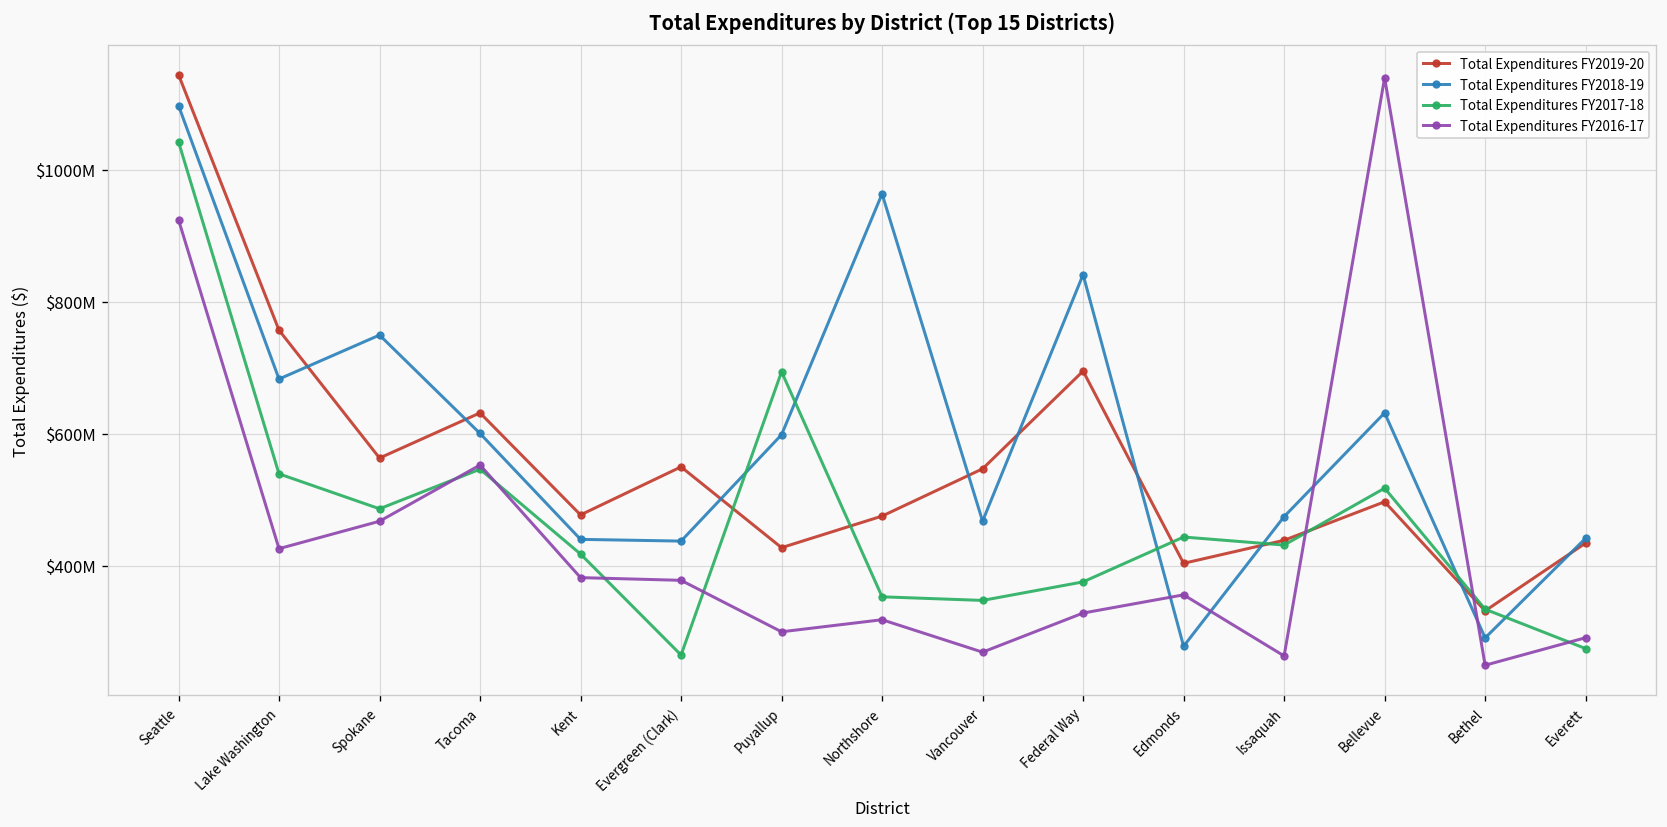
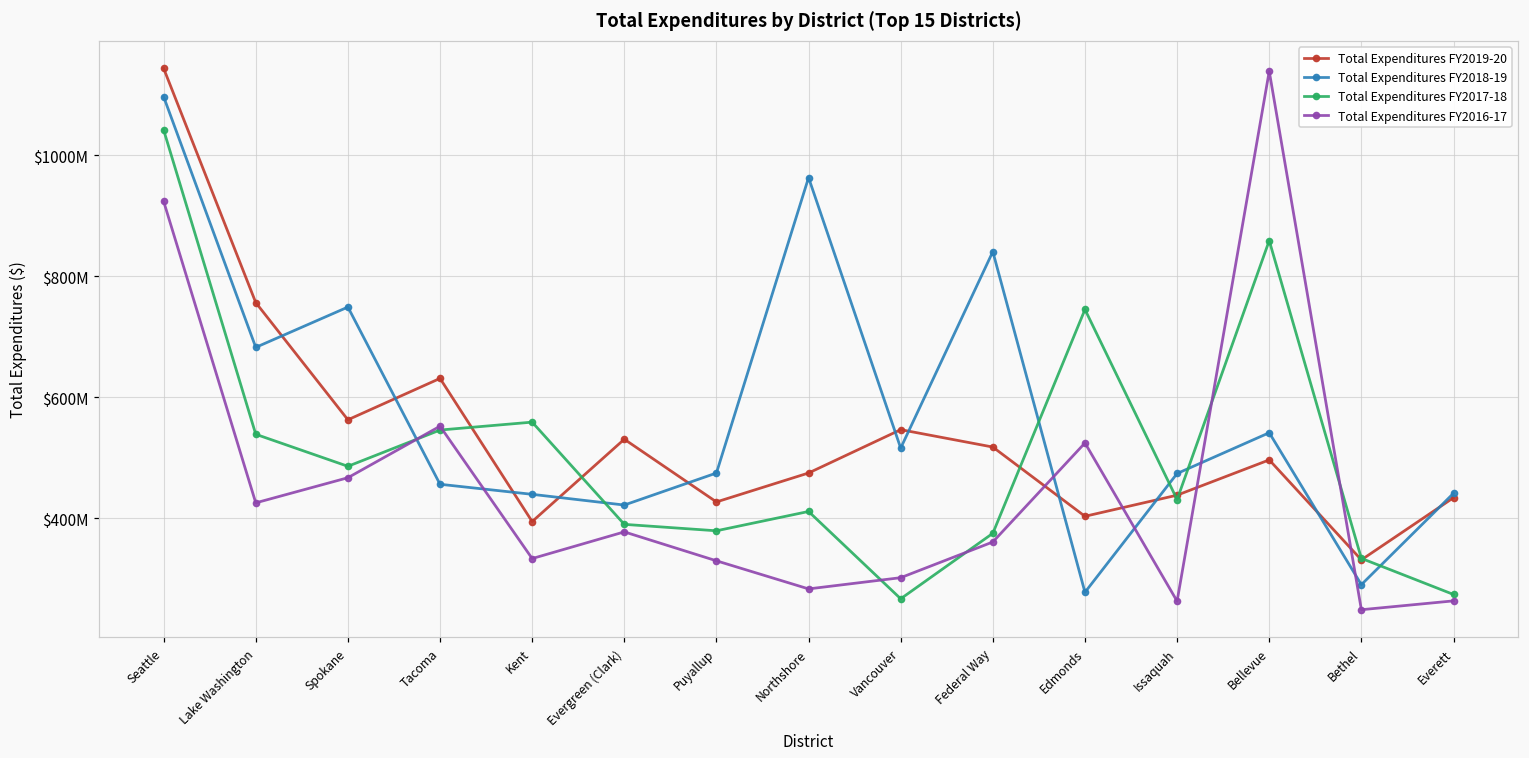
Total Expenditures FY2018-19, Tacoma: $600000000 -> $460000000
Total Expenditures FY2019-20, Kent: $480000000 -> $390000000
Total Expenditures FY2017-18, Kent: $420000000 -> $560000000
Total Expenditures FY2016-17, Kent: $380000000 -> $330000000
Total Expenditures FY2019-20, Evergreen (Clark): $550000000 -> $530000000
Total Expenditures FY2018-19, Evergreen (Clark): $440000000 -> $420000000
Total Expenditures FY2017-18, Evergreen (Clark): $260000000 -> $390000000
Total Expenditures FY2018-19, Puyallup: $600000000 -> $480000000
Total Expenditures FY2017-18, Puyallup: $690000000 -> $380000000
Total Expenditures FY2016-17, Puyallup: $300000000 -> $330000000
Total Expenditures FY2017-18, Northshore: $350000000 -> $410000000
Total Expenditures FY2016-17, Northshore: $320000000 -> $280000000
Total Expenditures FY2018-19, Vancouver: $470000000 -> $520000000
Total Expenditures FY2017-18, Vancouver: $350000000 -> $270000000
Total Expenditures FY2016-17, Vancouver: $270000000 -> $300000000
Total Expenditures FY2019-20, Federal Way: $690000000 -> $520000000
Total Expenditures FY2016-17, Federal Way: $330000000 -> $360000000
Total Expenditures FY2017-18, Edmonds: $440000000 -> $750000000
Total Expenditures FY2016-17, Edmonds: $360000000 -> $520000000
Total Expenditures FY2018-19, Bellevue: $630000000 -> $540000000
Total Expenditures FY2017-18, Bellevue: $520000000 -> $860000000
Total Expenditures FY2016-17, Everett: $290000000 -> $260000000
